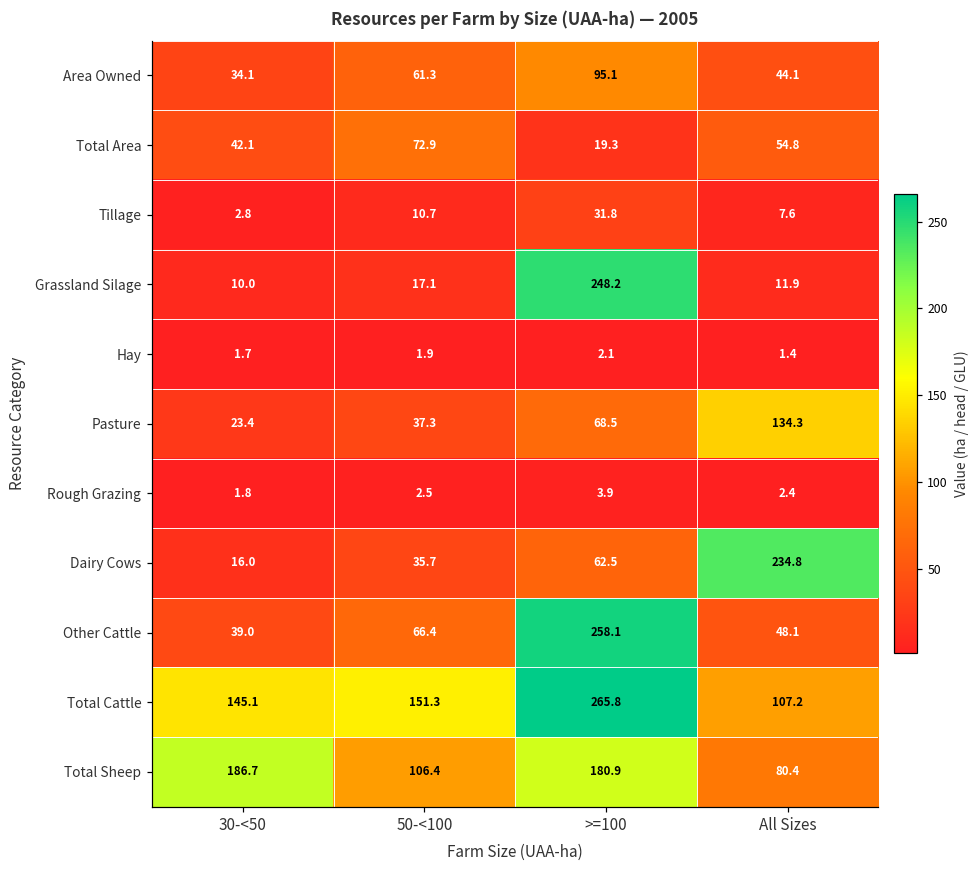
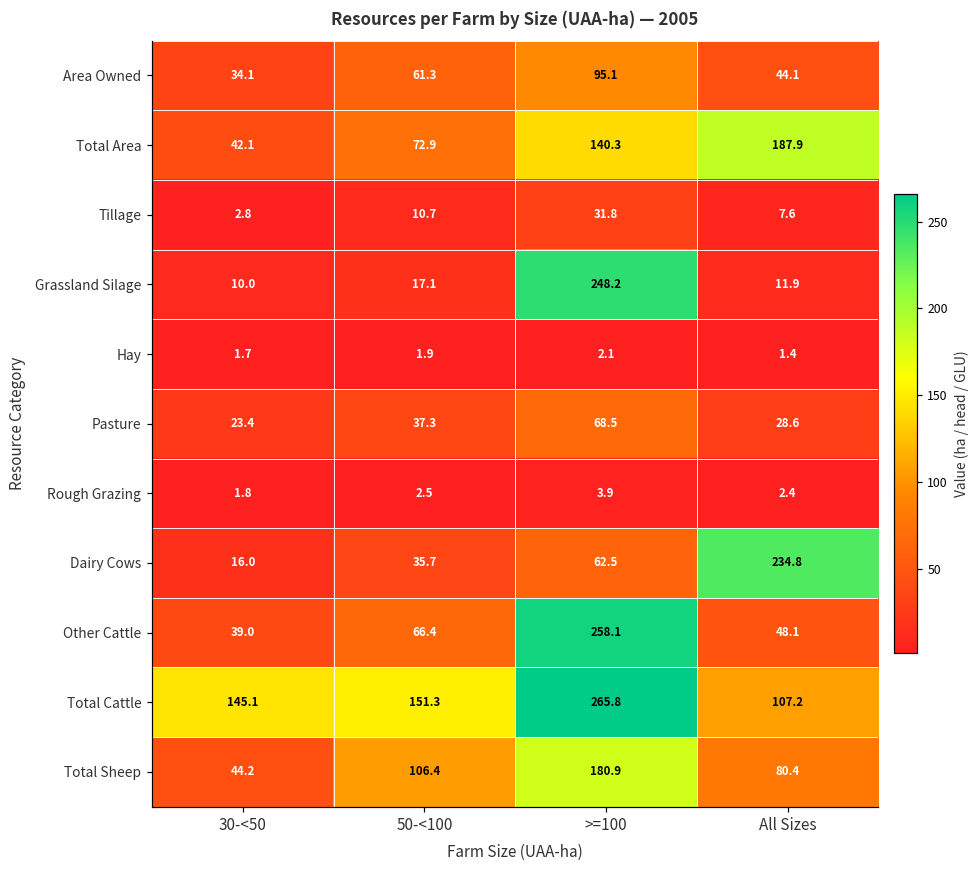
Total Area, >=100: 19.3 -> 140.3
Total Area, All Sizes: 54.8 -> 187.9
Pasture, All Sizes: 134.3 -> 28.6
Total Sheep, 30-<50: 186.7 -> 44.2
